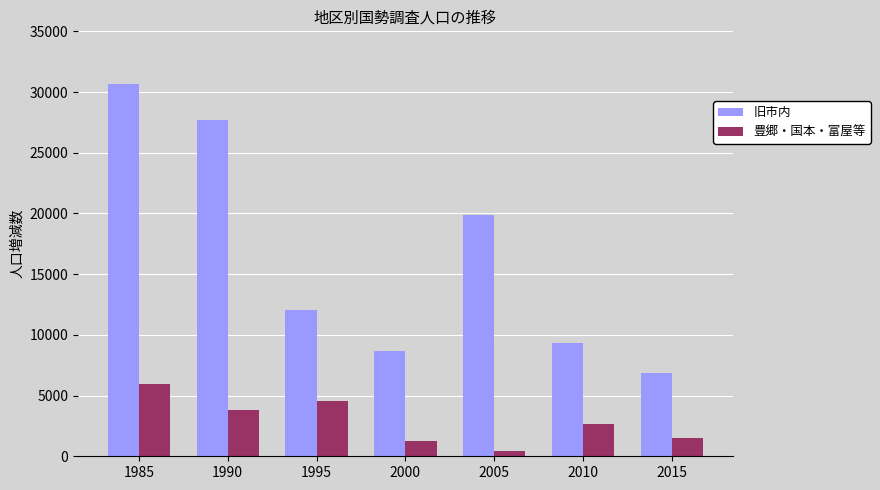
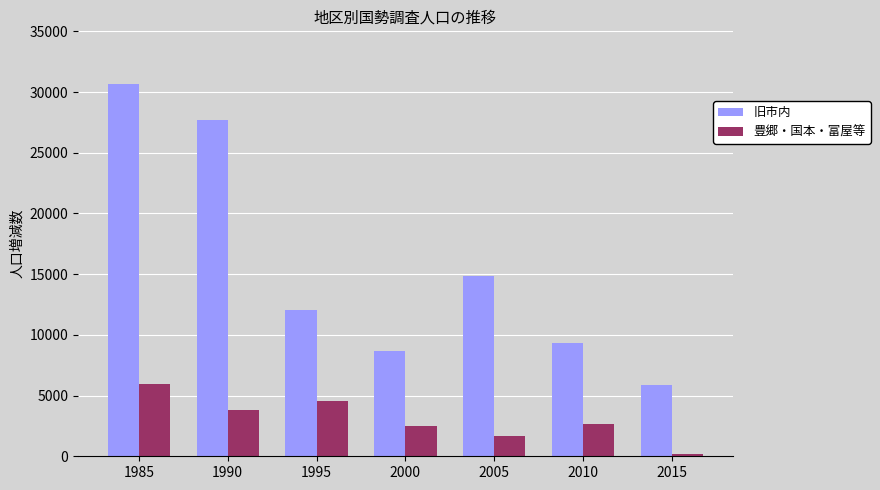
豊郷・国本・富屋等, 2000: 1300 -> 2500
旧市内, 2005: 19900 -> 14800
豊郷・国本・富屋等, 2005: 500 -> 1700
旧市内, 2015: 6900 -> 5900
豊郷・国本・富屋等, 2015: 1500 -> 200
